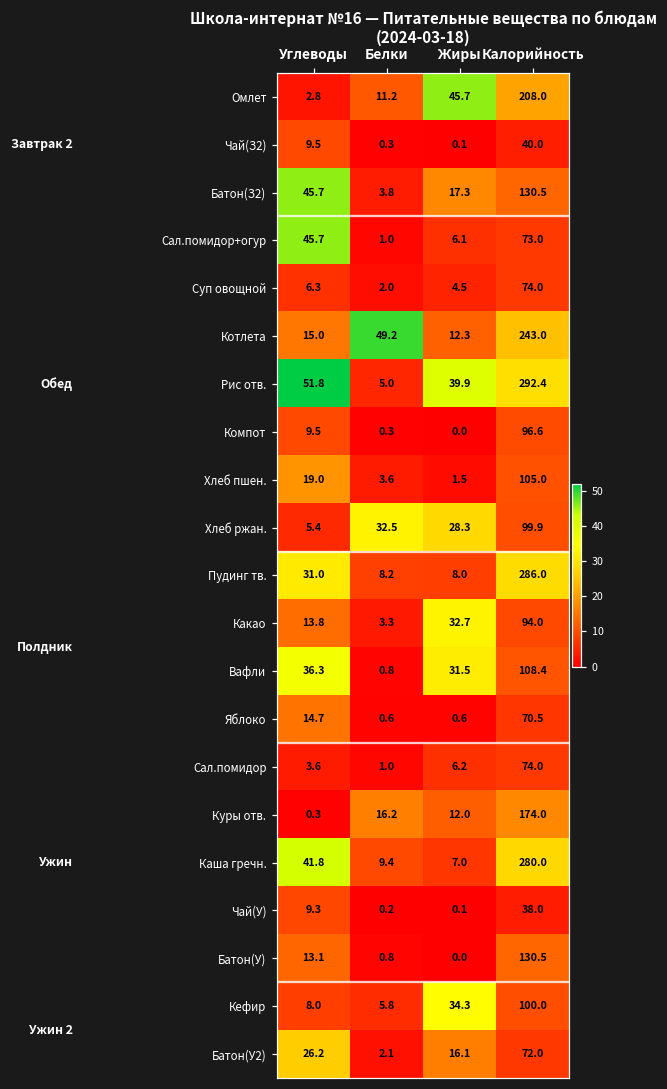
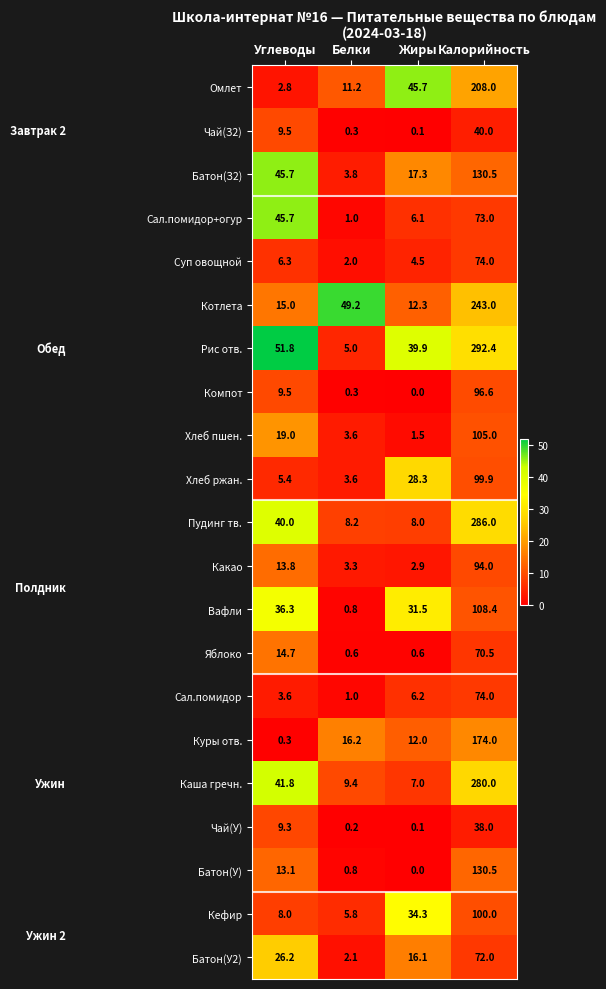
Хлеб ржан., Белки: 32.5 -> 3.6
Пудинг тв., Углеводы: 31.0 -> 40.0
Какао, Жиры: 32.7 -> 2.9
